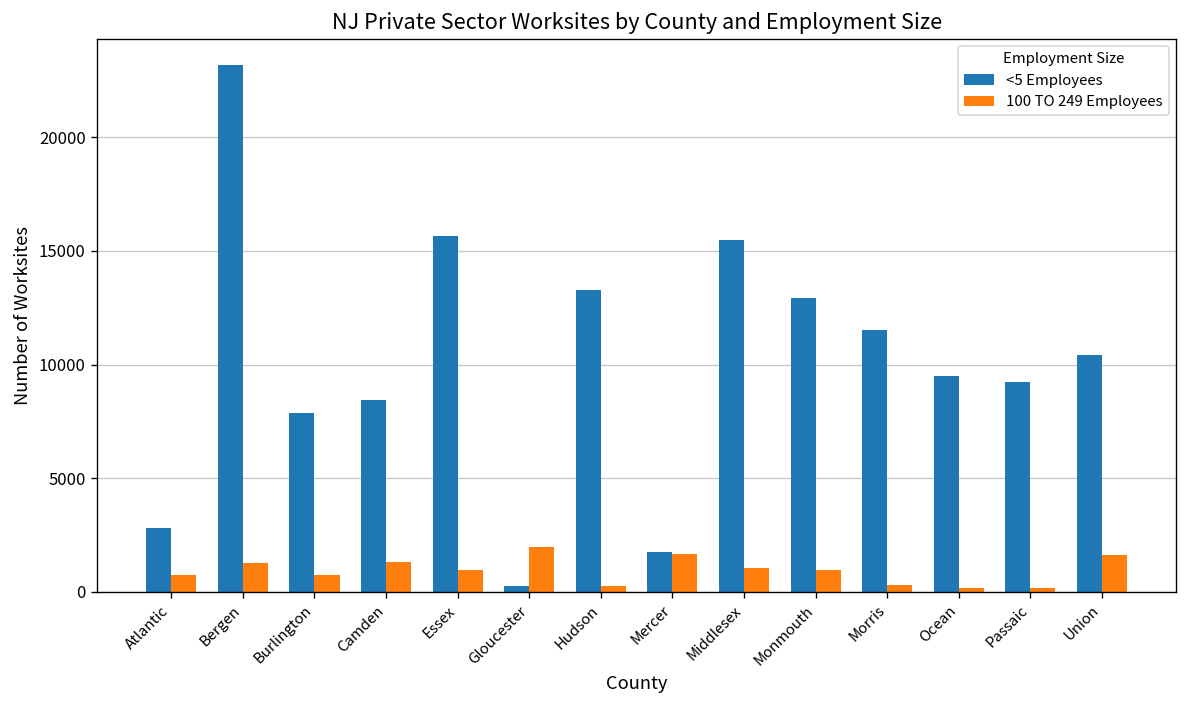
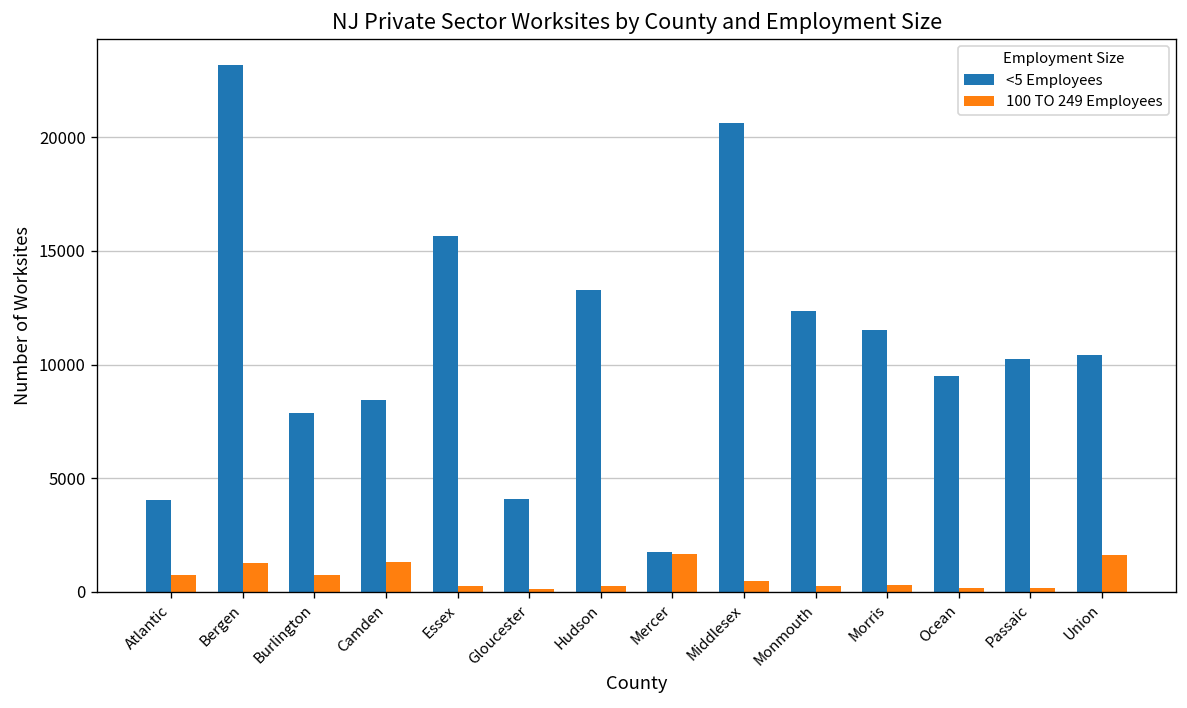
<5 Employees, Atlantic: 2800 -> 4100
100 TO 249 Employees, Essex: 900 -> 300
<5 Employees, Gloucester: 200 -> 4100
100 TO 249 Employees, Gloucester: 2000 -> 100
<5 Employees, Middlesex: 15500 -> 20700
100 TO 249 Employees, Middlesex: 1100 -> 500
<5 Employees, Monmouth: 12900 -> 12400
100 TO 249 Employees, Monmouth: 1000 -> 300
<5 Employees, Passaic: 9200 -> 10200
